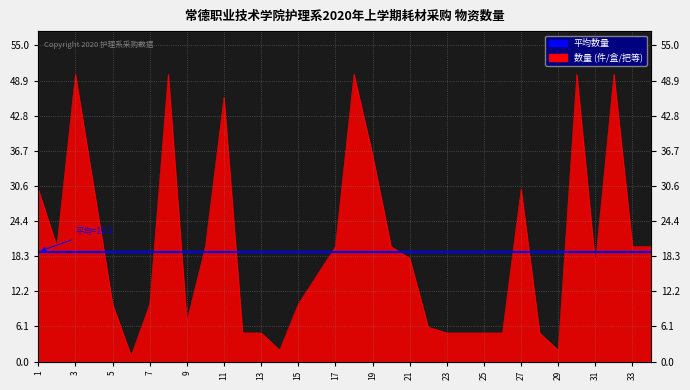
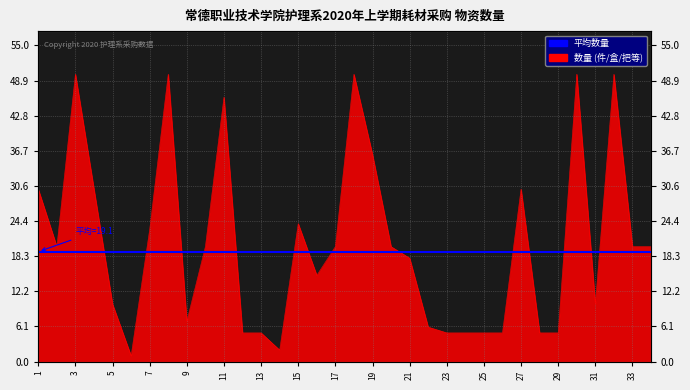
7: 10 -> 23
15: 10 -> 24
29: 2 -> 5
31: 17 -> 10
